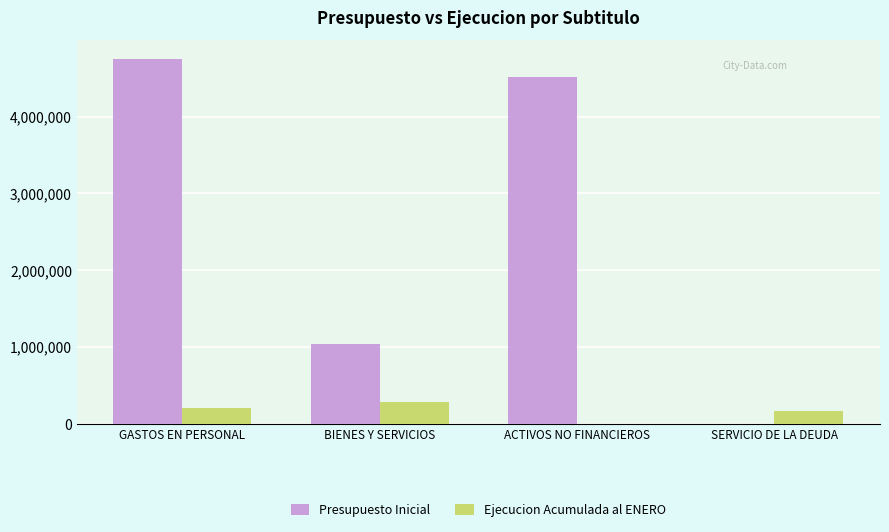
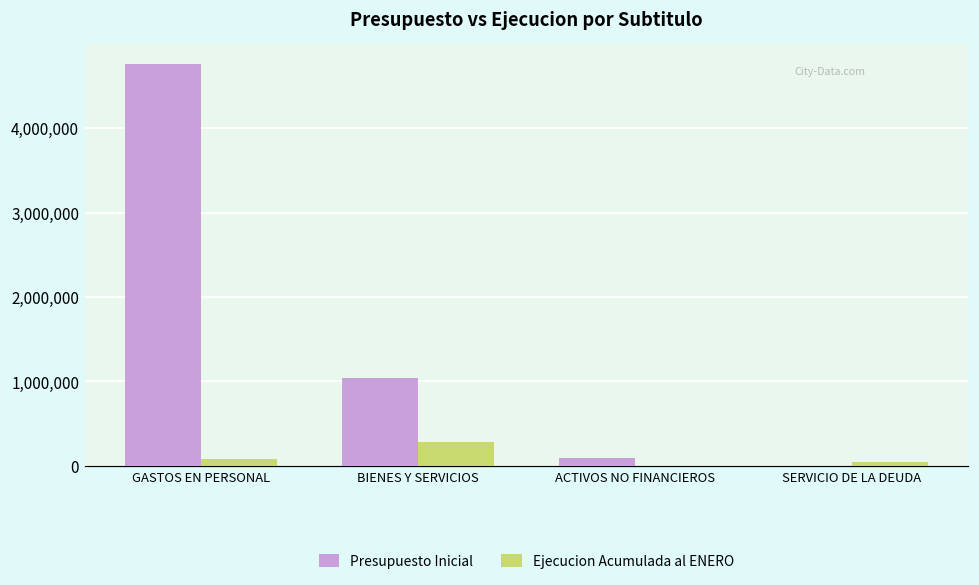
Ejecucion Acumulada al ENERO, GASTOS EN PERSONAL: 200,000 -> 100,000
Presupuesto Inicial, ACTIVOS NO FINANCIEROS: 4,500,000 -> 100,000
Ejecucion Acumulada al ENERO, SERVICIO DE LA DEUDA: 200,000 -> 100,000
